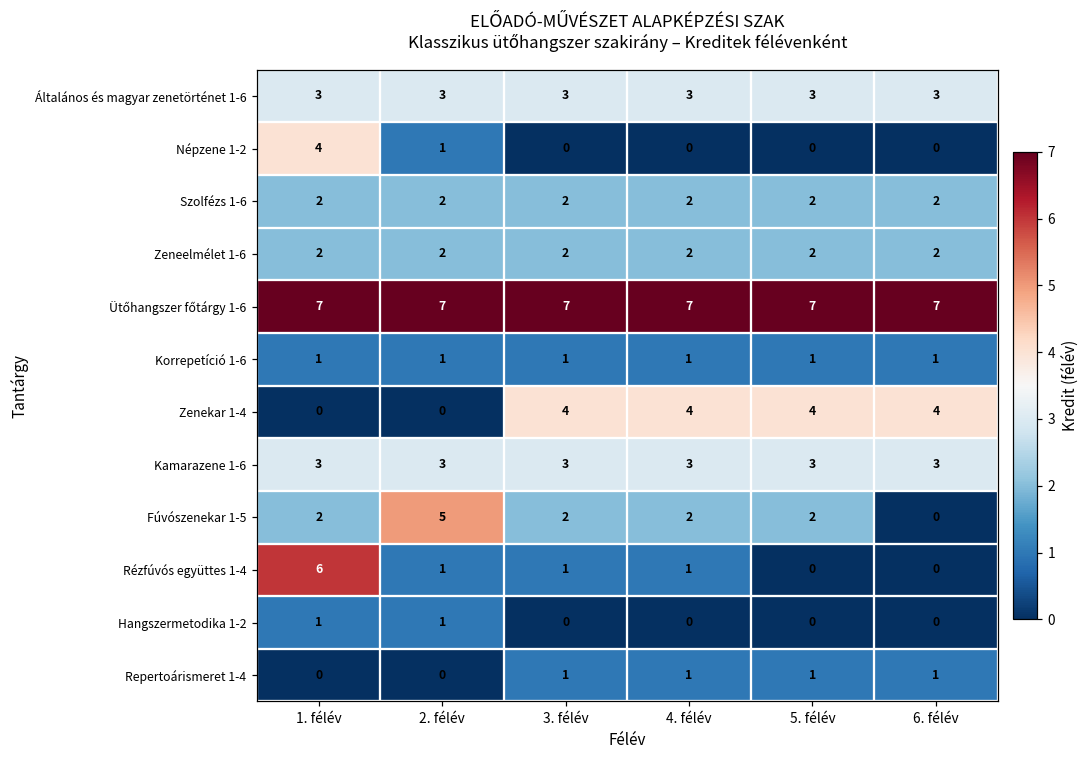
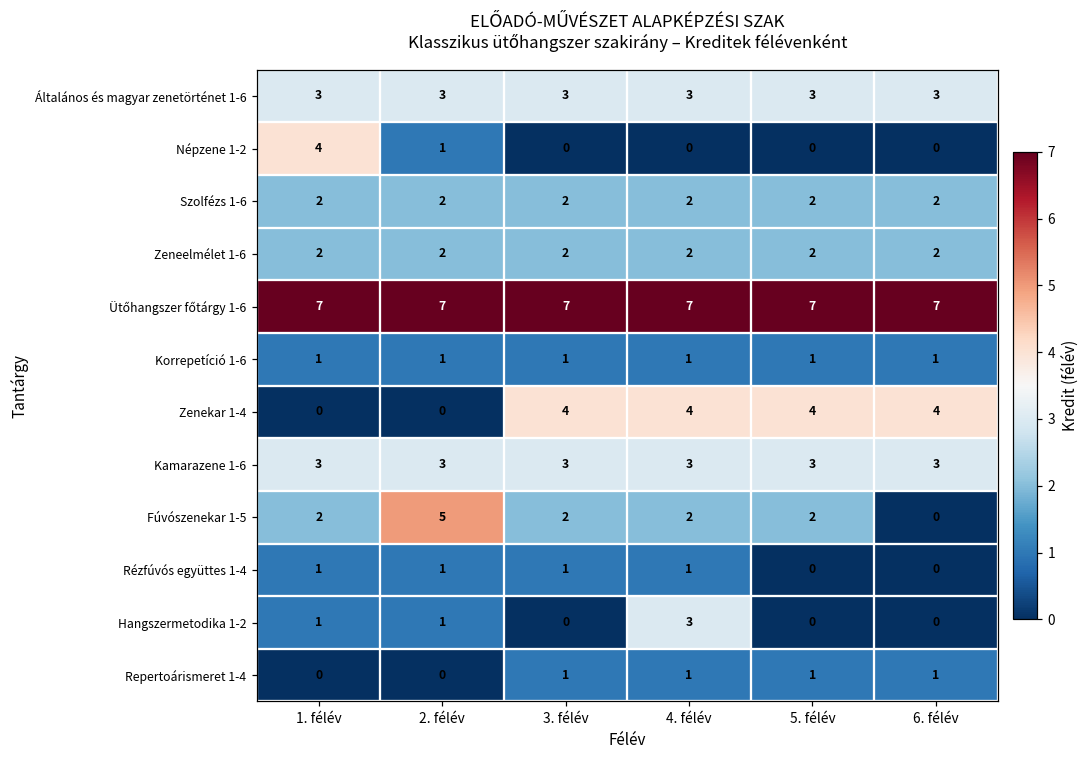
Rézfúvós együttes 1-4, 1. félév: 6 -> 1
Hangszermetodika 1-2, 4. félév: 0 -> 3
